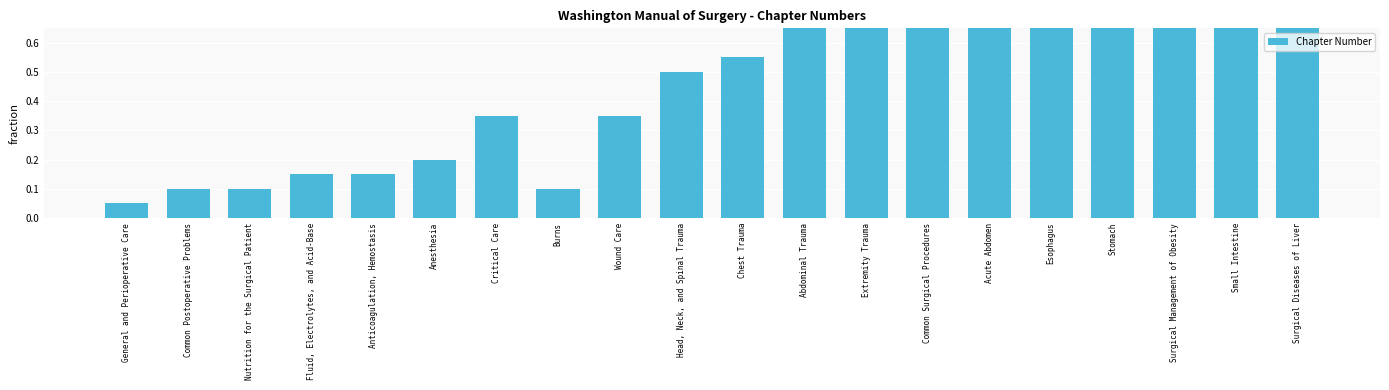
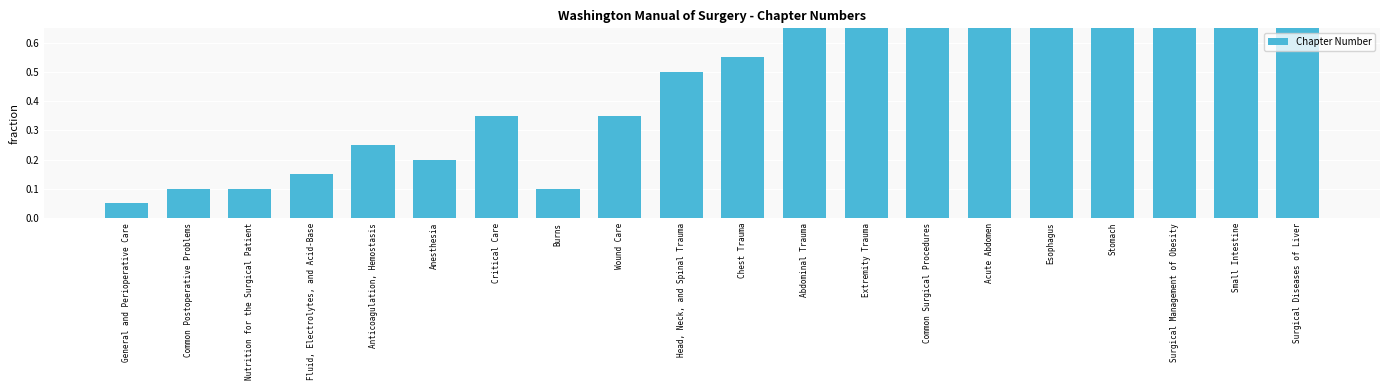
Anticoagulation, Hemostasis: 0.15 -> 0.25
